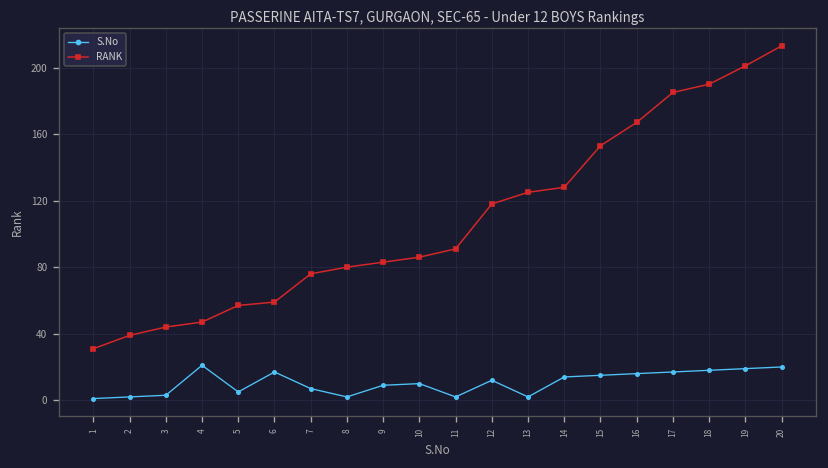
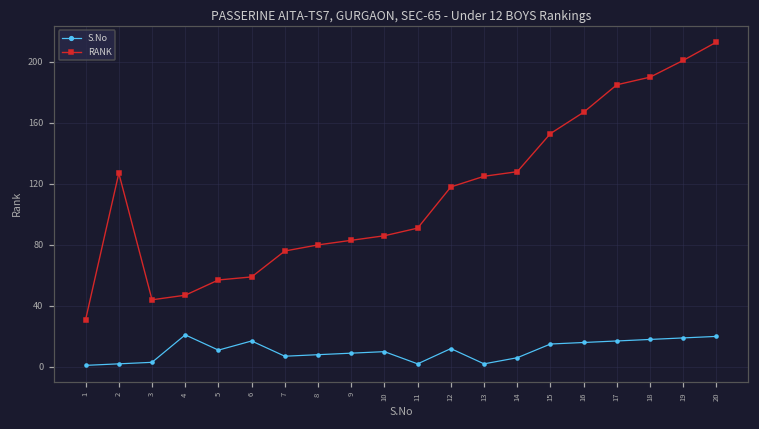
RANK, 2: 39 -> 127
S.No, 5: 5 -> 11
S.No, 8: 2 -> 8
S.No, 14: 14 -> 6
